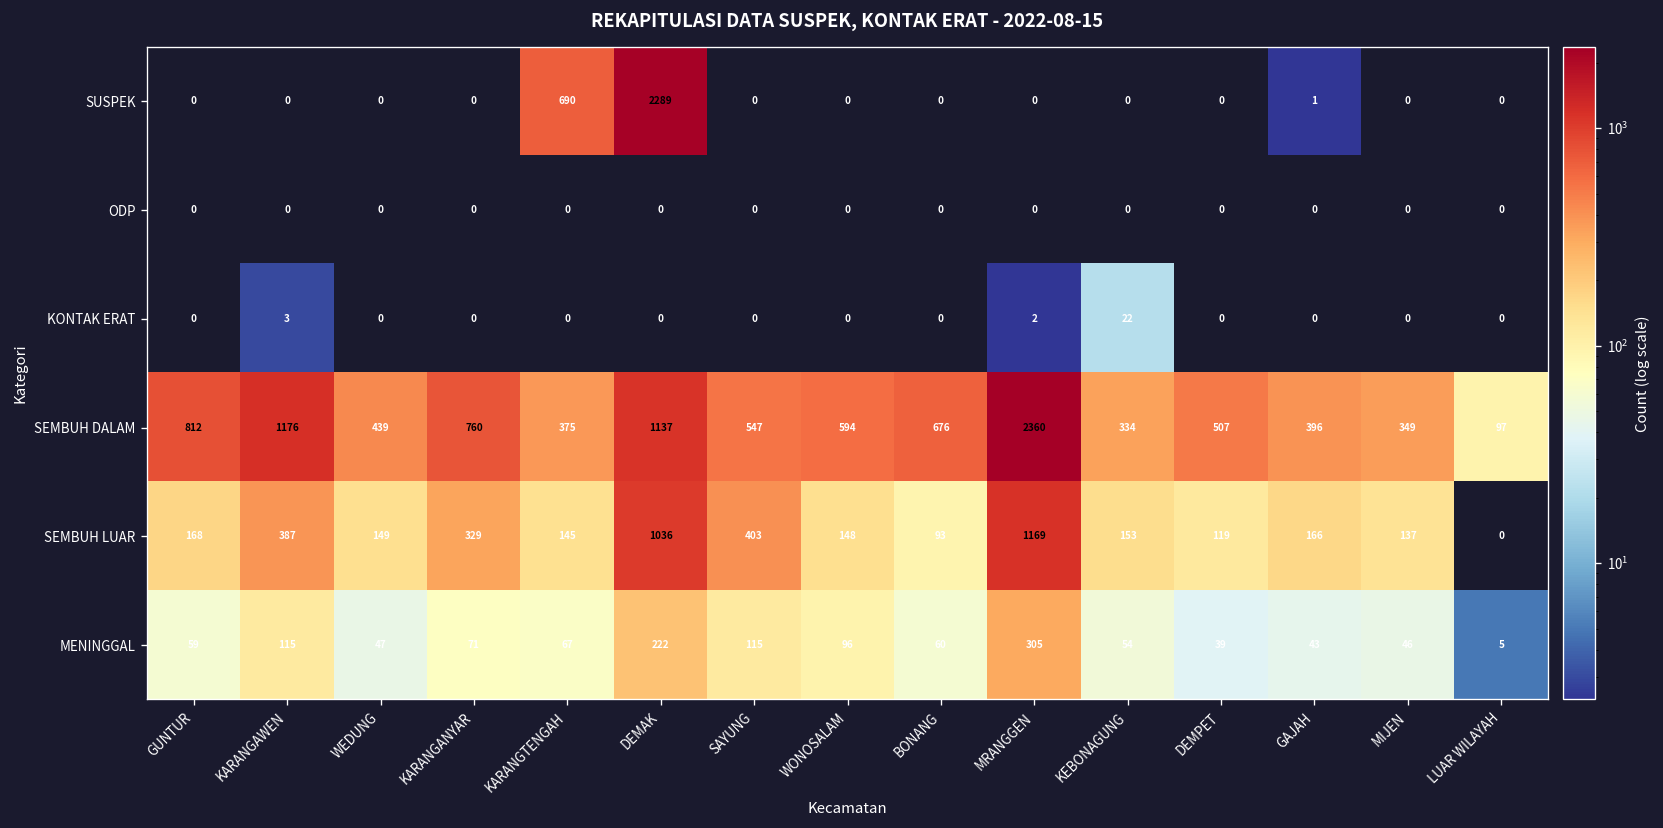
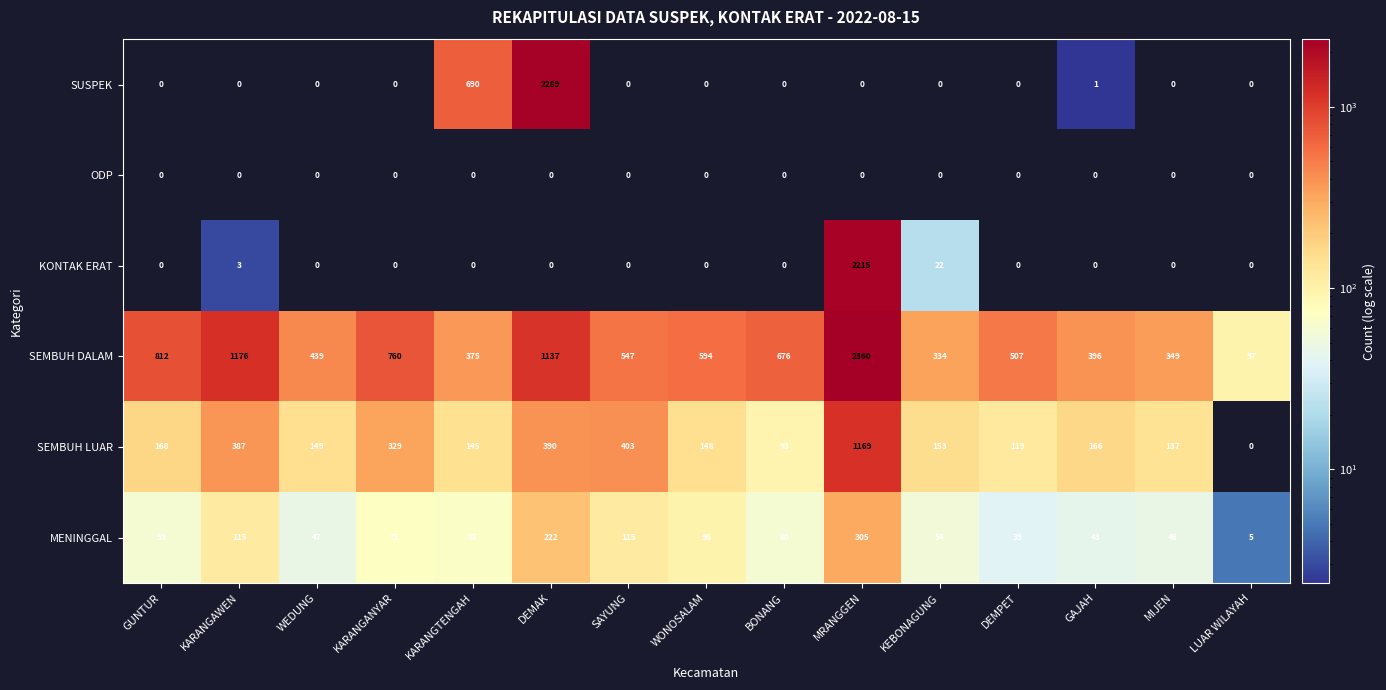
KONTAK ERAT, MRANGGEN: 2 -> 2215
SEMBUH LUAR, DEMAK: 1036 -> 390
